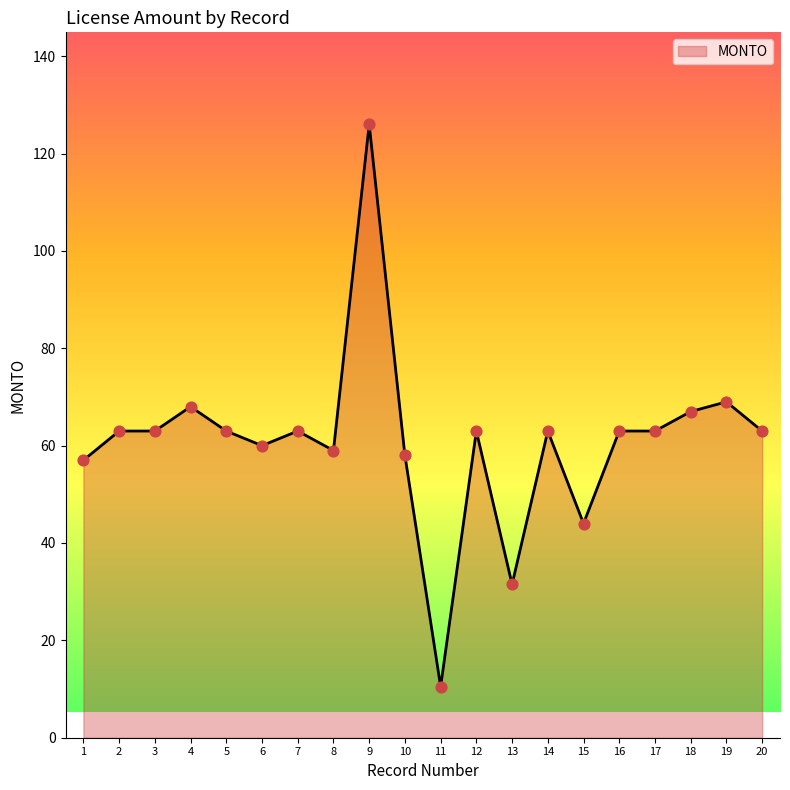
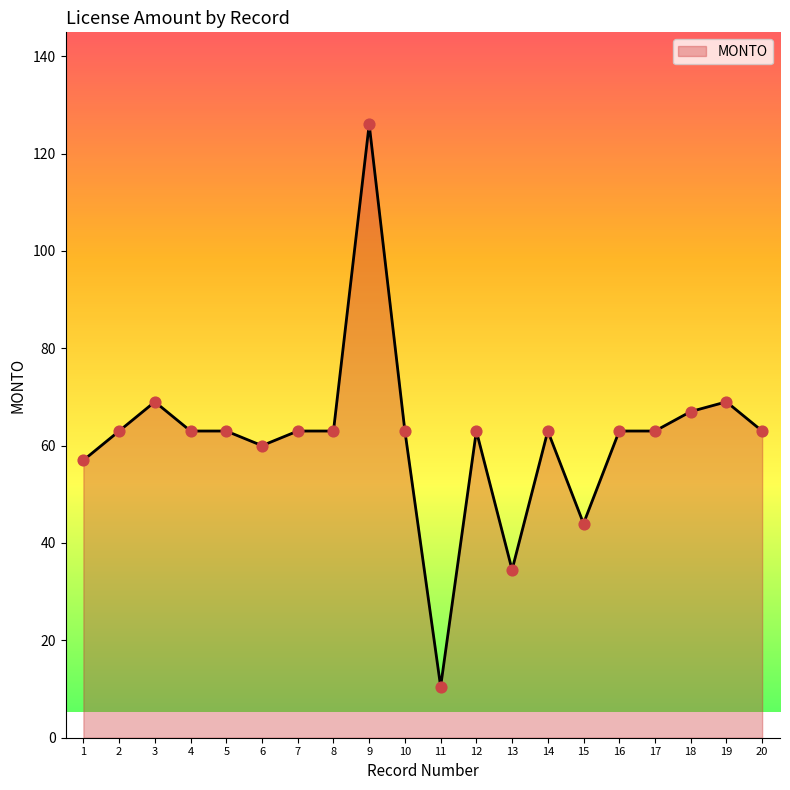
3: 63 -> 69
4: 68 -> 63
8: 59 -> 63
10: 58 -> 63
13: 32 -> 35
